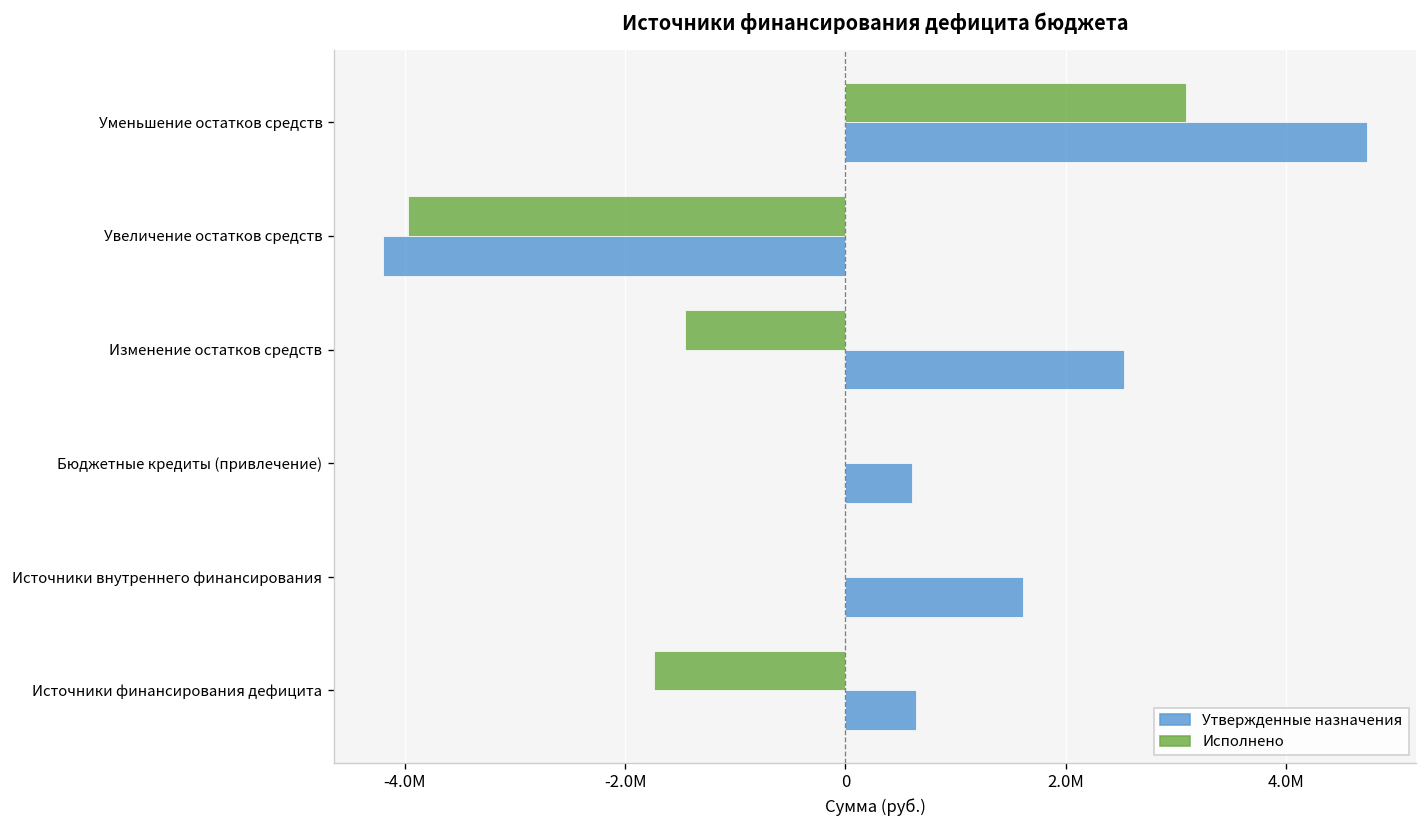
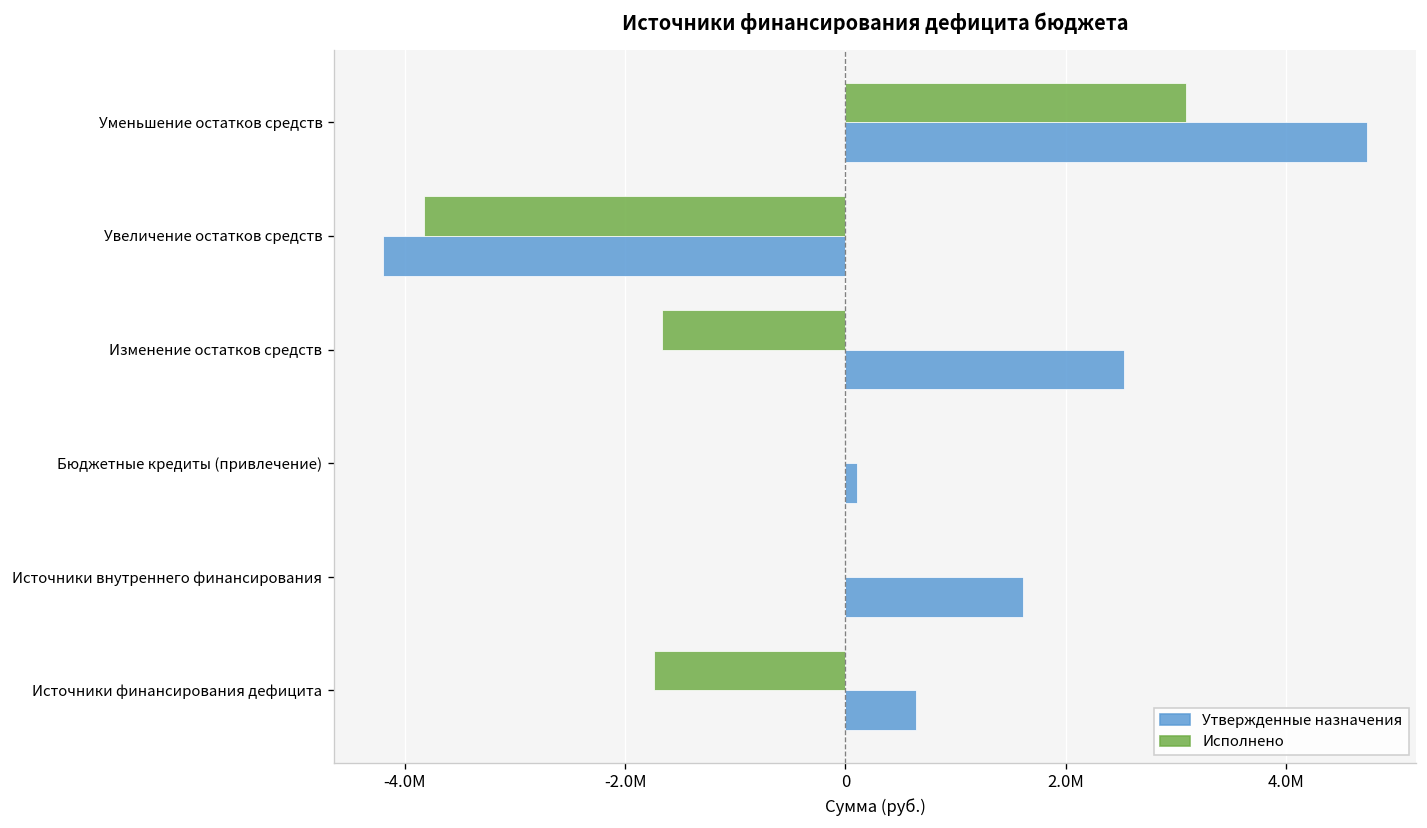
Исполнено, Увеличение остатков средств: -4000000 -> -3800000
Исполнено, Изменение остатков средств: -1500000 -> -1700000
Утвержденные назначения, Бюджетные кредиты (привлечение): 600000 -> 100000
